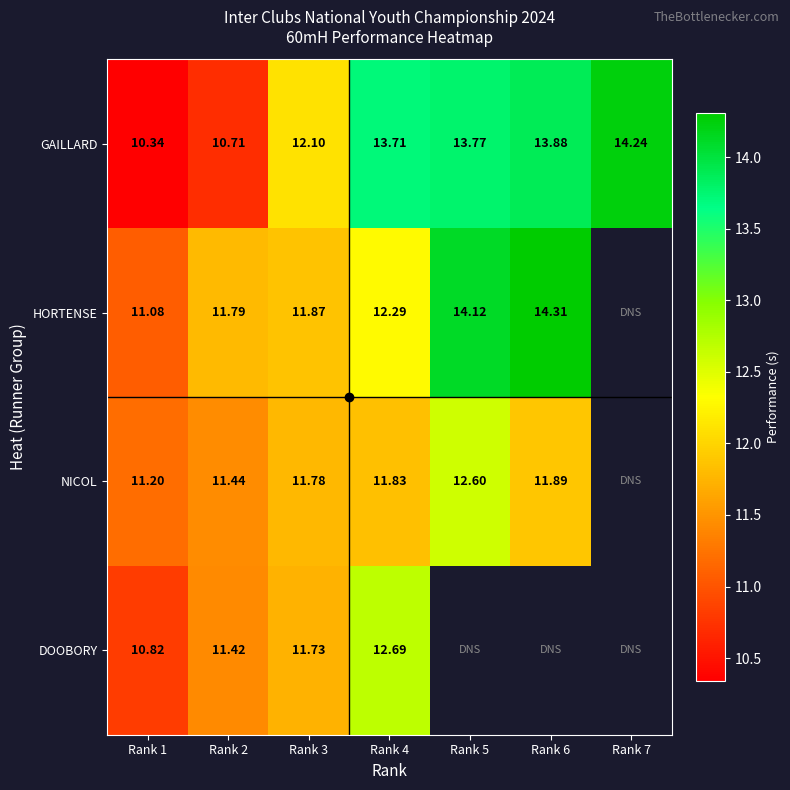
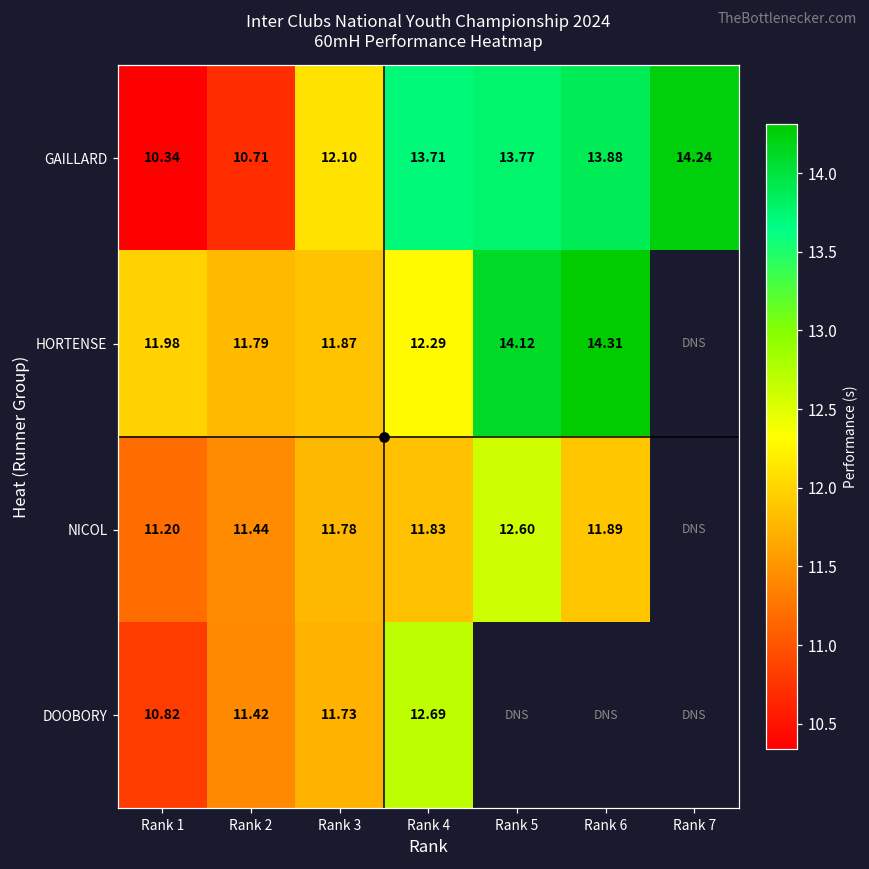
HORTENSE, Rank 1: 11.08 -> 11.98
